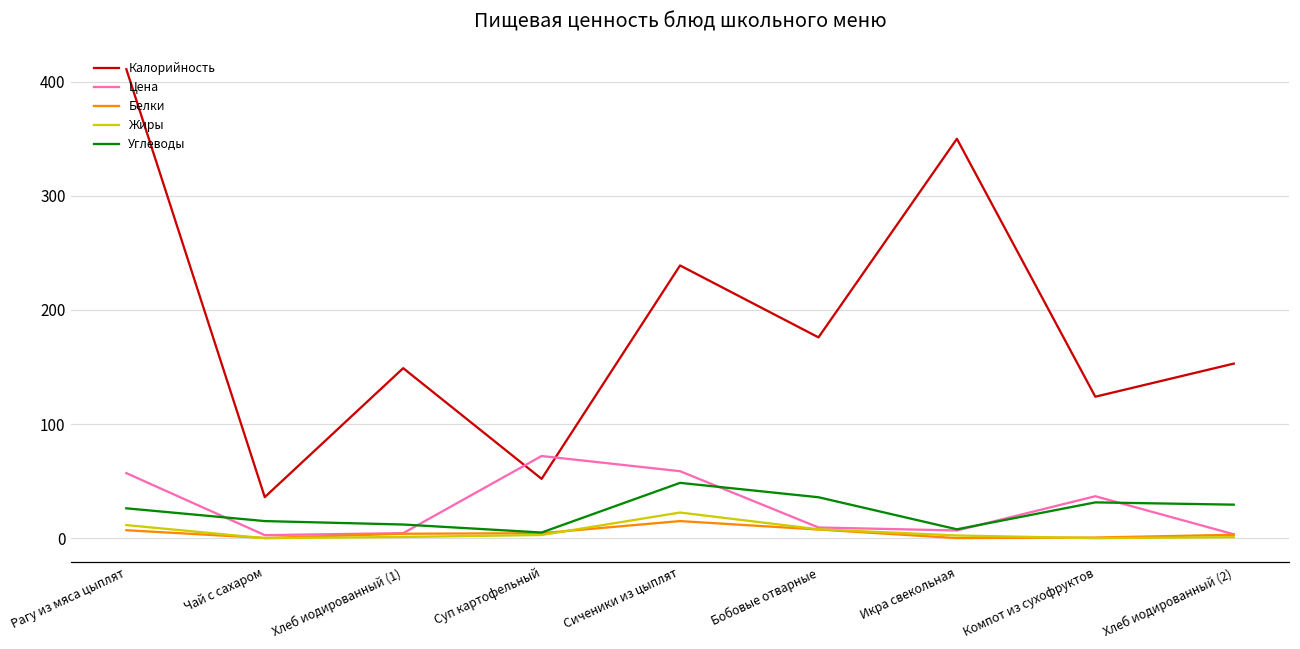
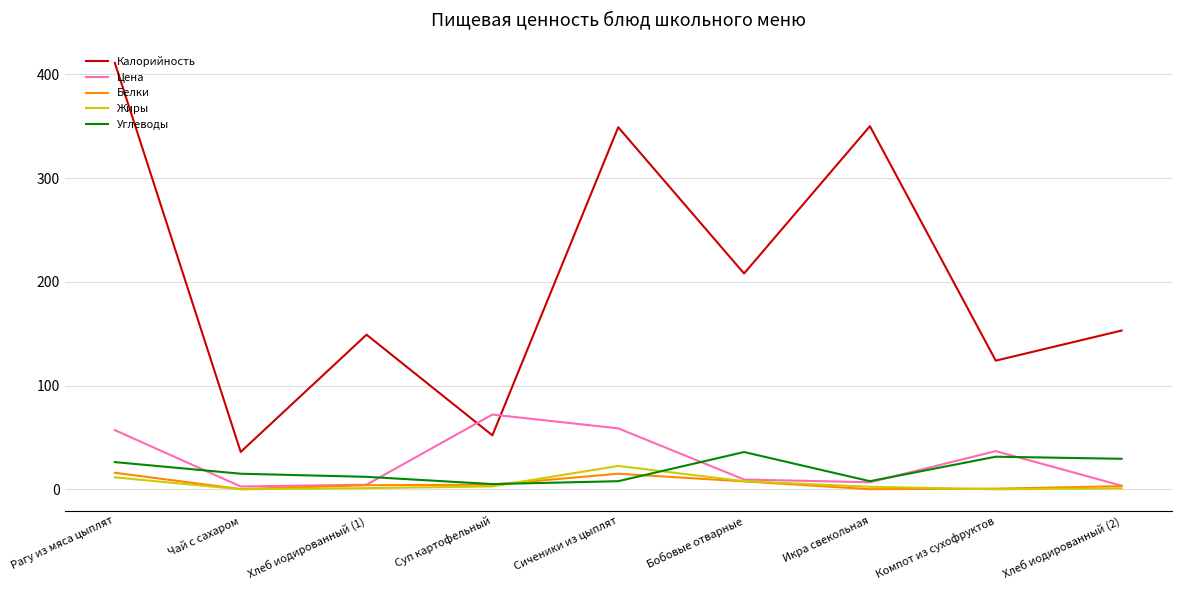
Белки, Рагу из мяса цыплят: 7 -> 16
Калорийность, Сиченики из цыплят: 239 -> 349
Углеводы, Сиченики из цыплят: 49 -> 8
Калорийность, Бобовые отварные: 176 -> 208
